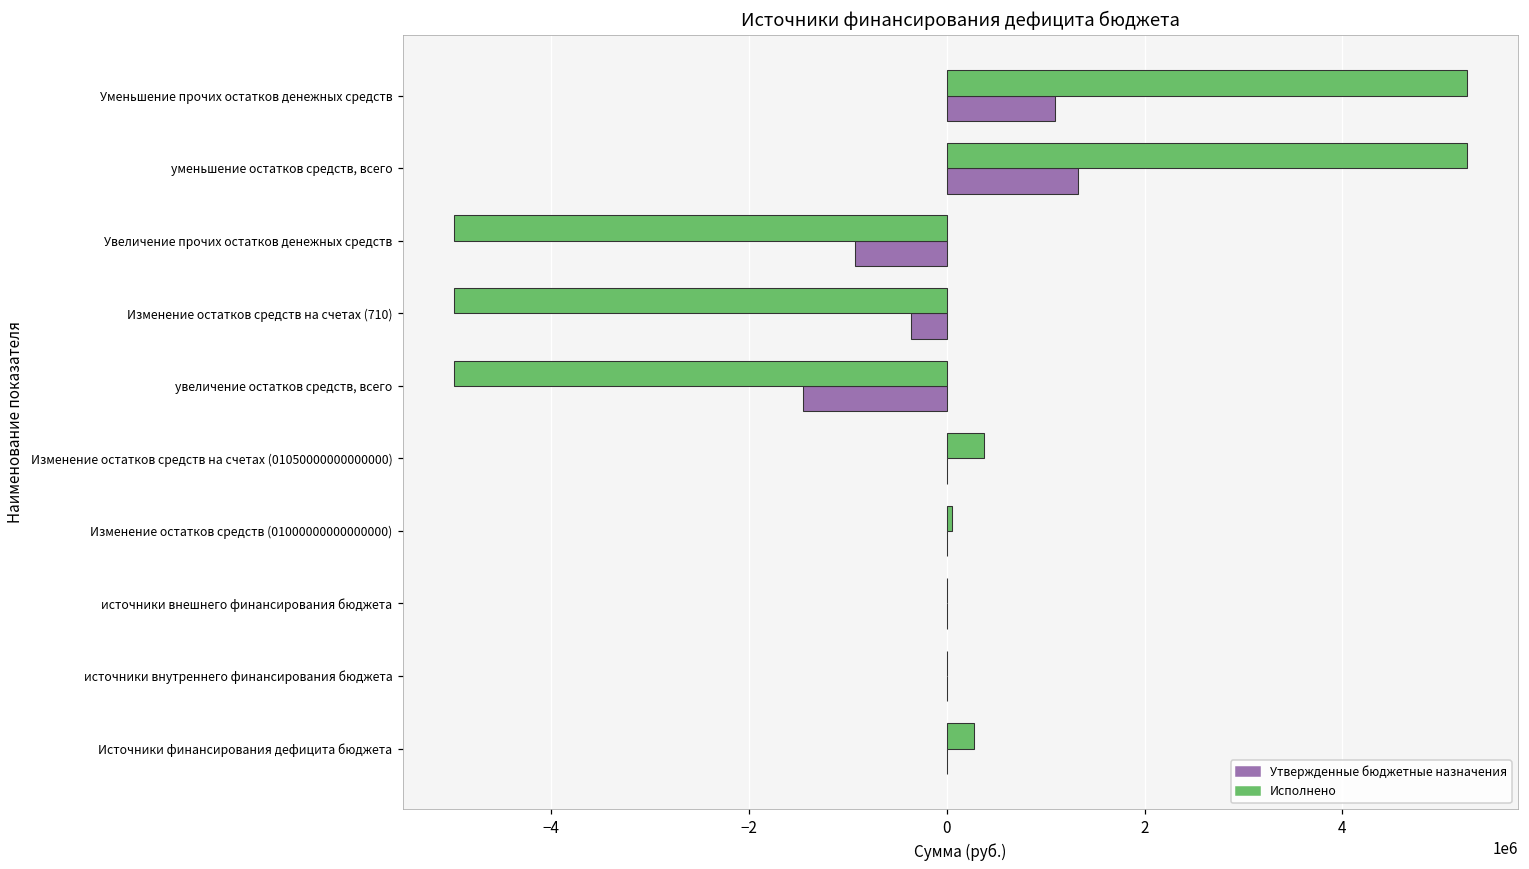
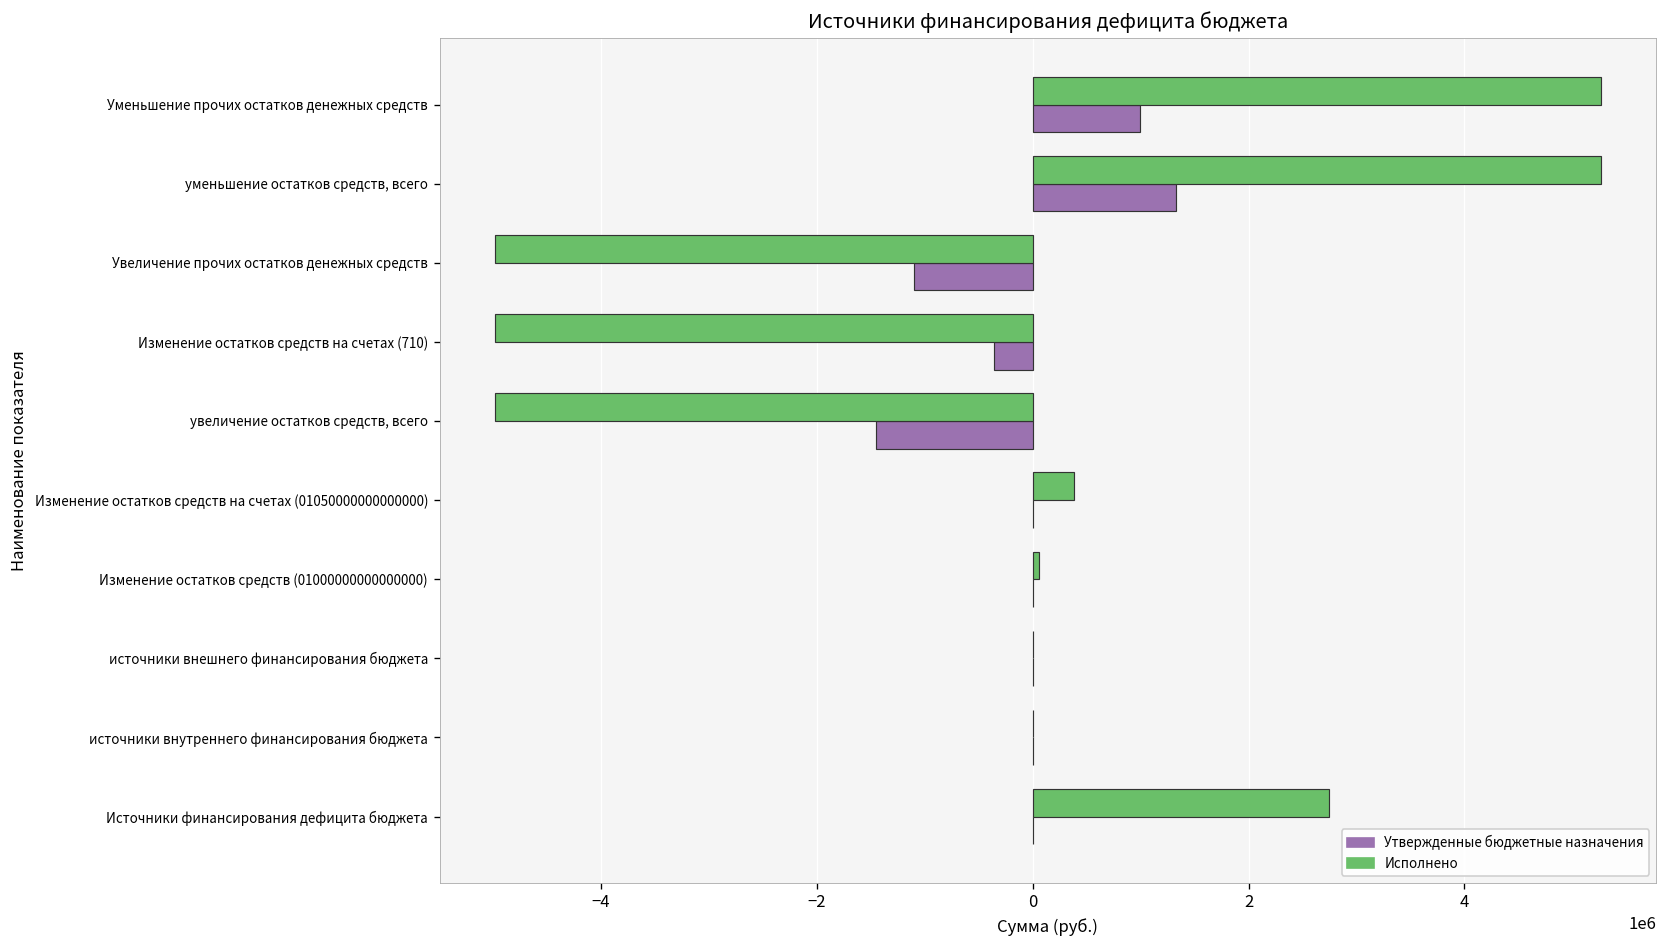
Утвержденные бюджетные назначения, Уменьшение прочих остатков денежных средств: 1100000 -> 1000000
Утвержденные бюджетные назначения, Увеличение прочих остатков денежных средств: -900000 -> -1100000
Исполнено, Источники финансирования дефицита бюджета: 300000 -> 2700000
